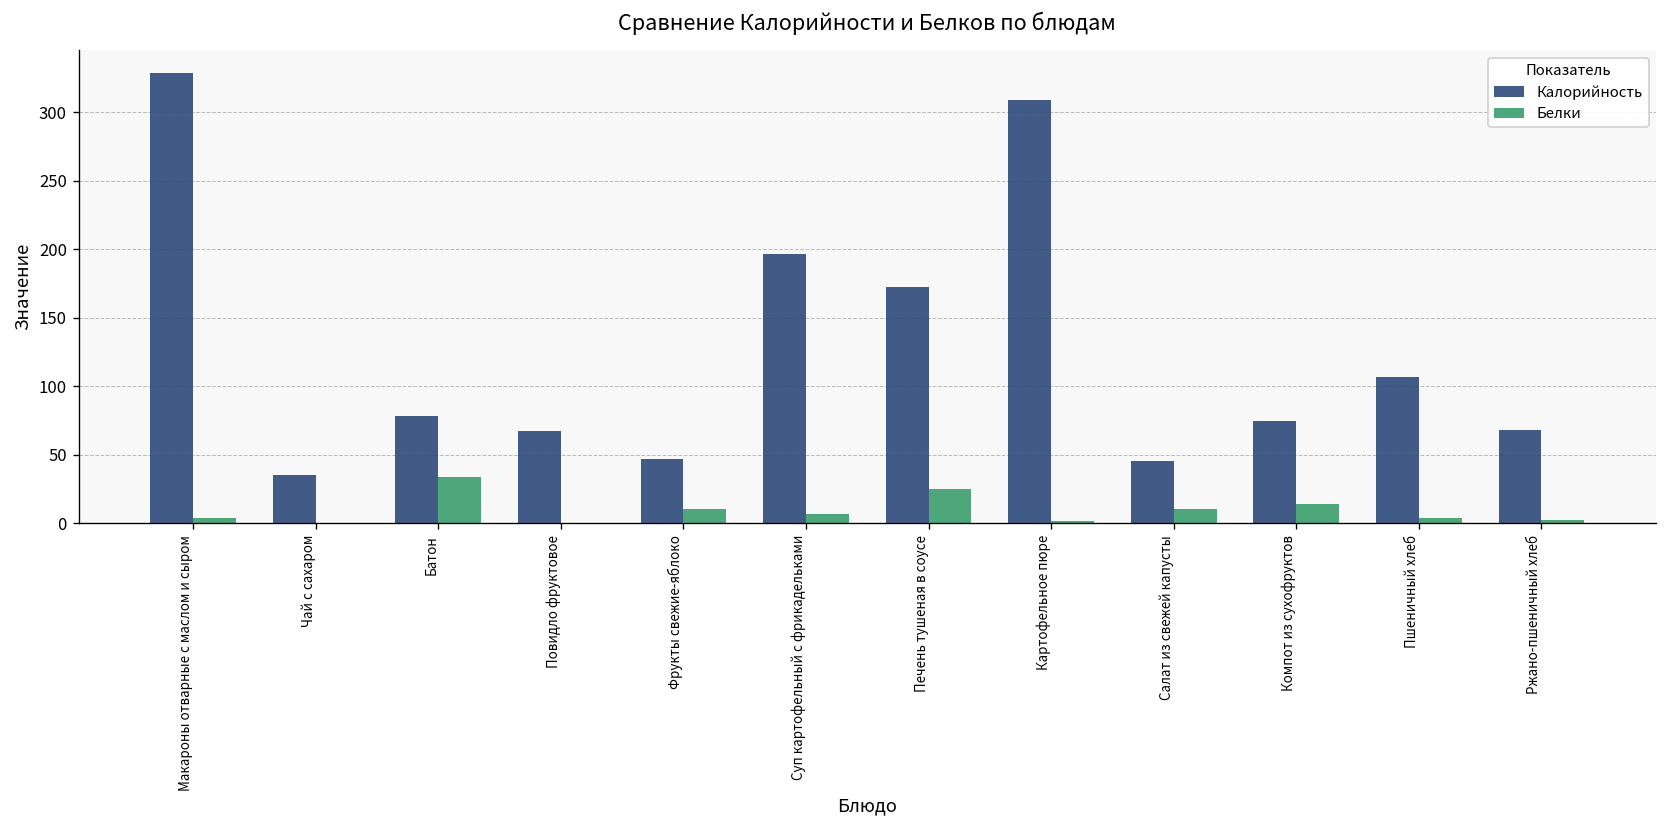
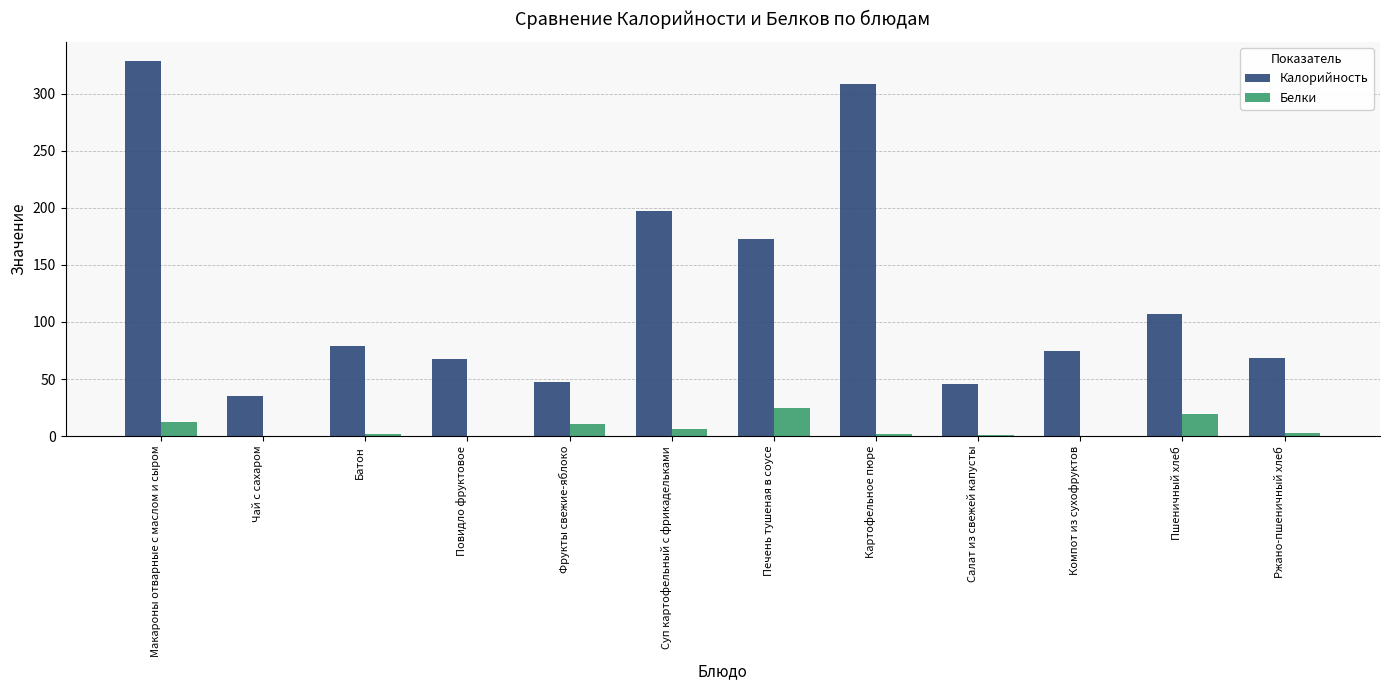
Белки, Макароны отварные с маслом и сыром: 4 -> 12
Белки, Батон: 34 -> 2
Белки, Салат из свежей капусты: 11 -> 1
Белки, Компот из сухофруктов: 14 -> 0
Белки, Пшеничный хлеб: 4 -> 19
